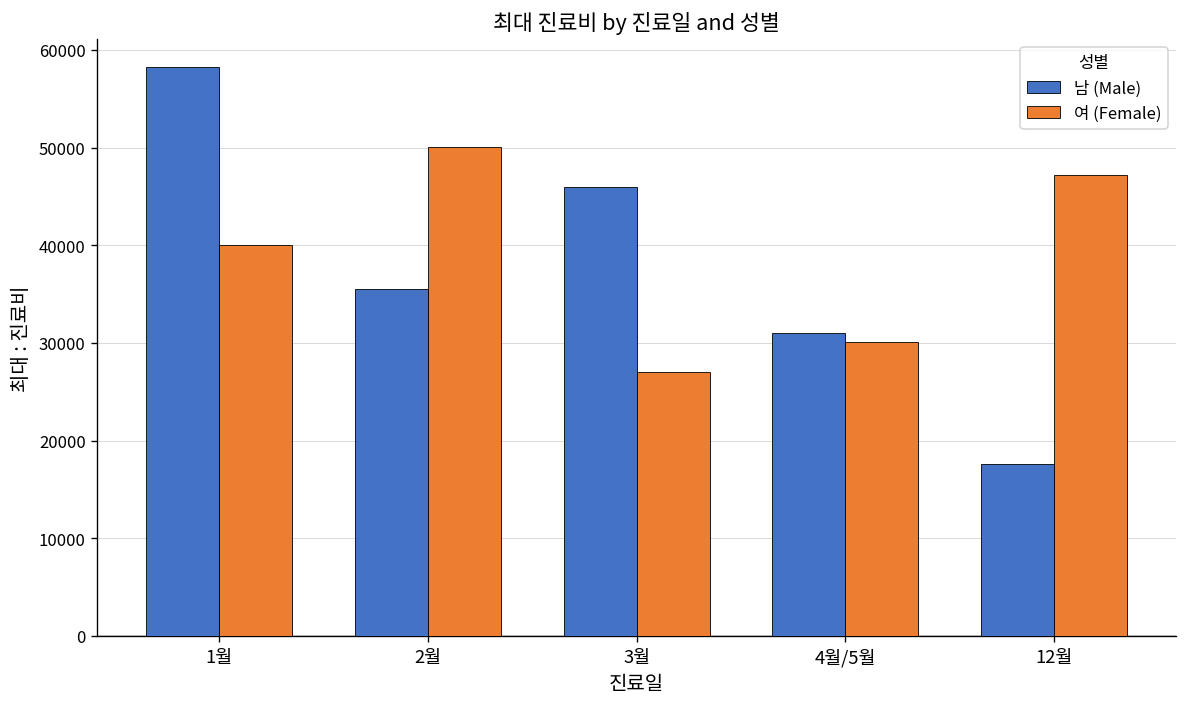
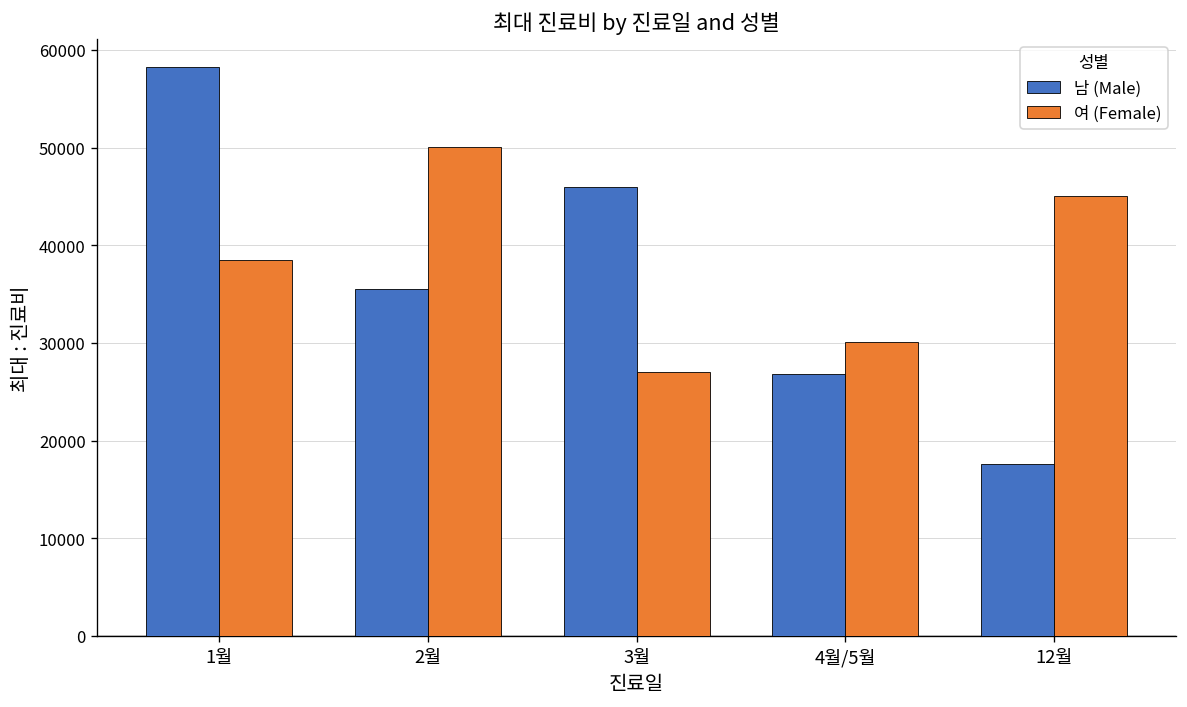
여 (Female), 1월: 40000 -> 39000
남 (Male), 4월/5월: 31000 -> 27000
여 (Female), 12월: 47000 -> 45000
